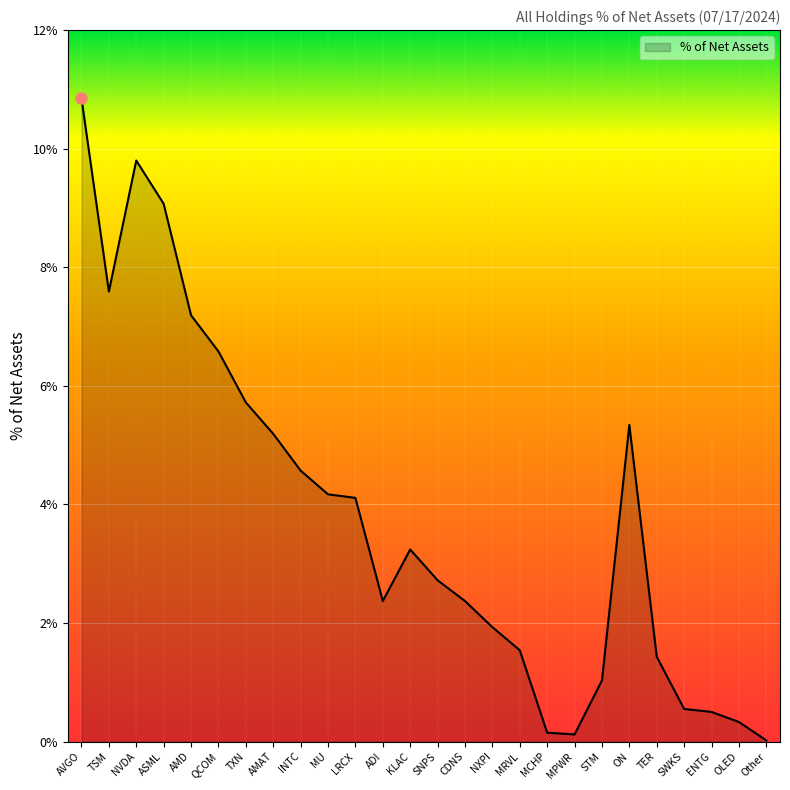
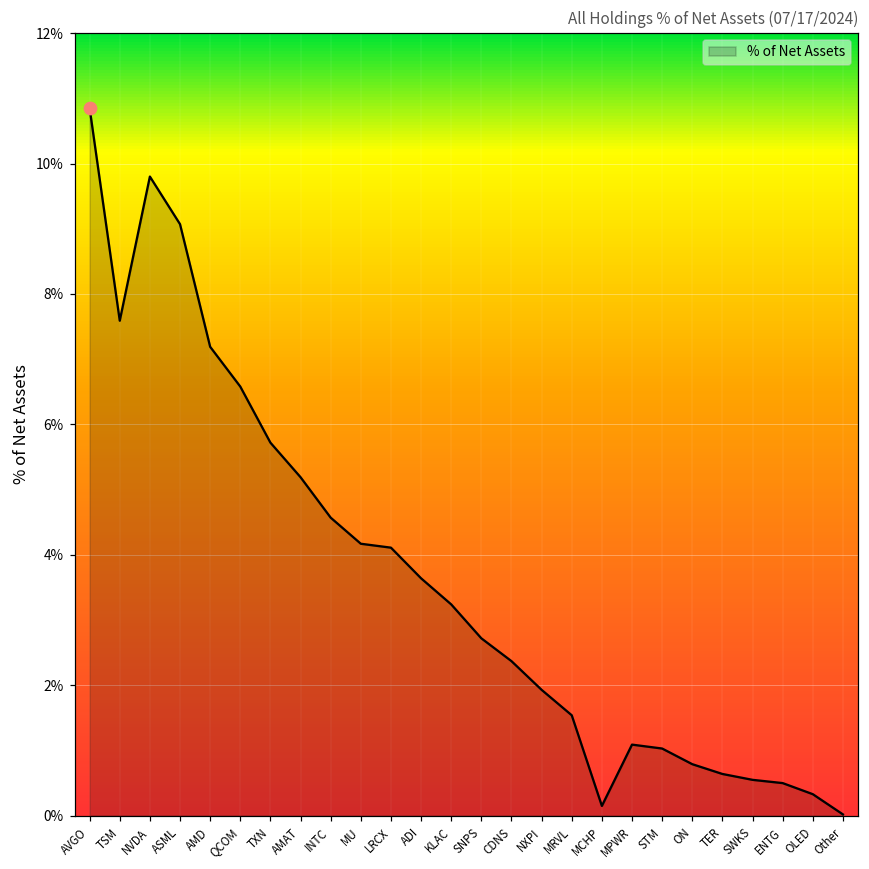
% of Net Assets, ADI: 2.4% -> 3.6%
% of Net Assets, MPWR: 0.1% -> 1.1%
% of Net Assets, ON: 5.3% -> 0.8%
% of Net Assets, TER: 1.4% -> 0.6%
